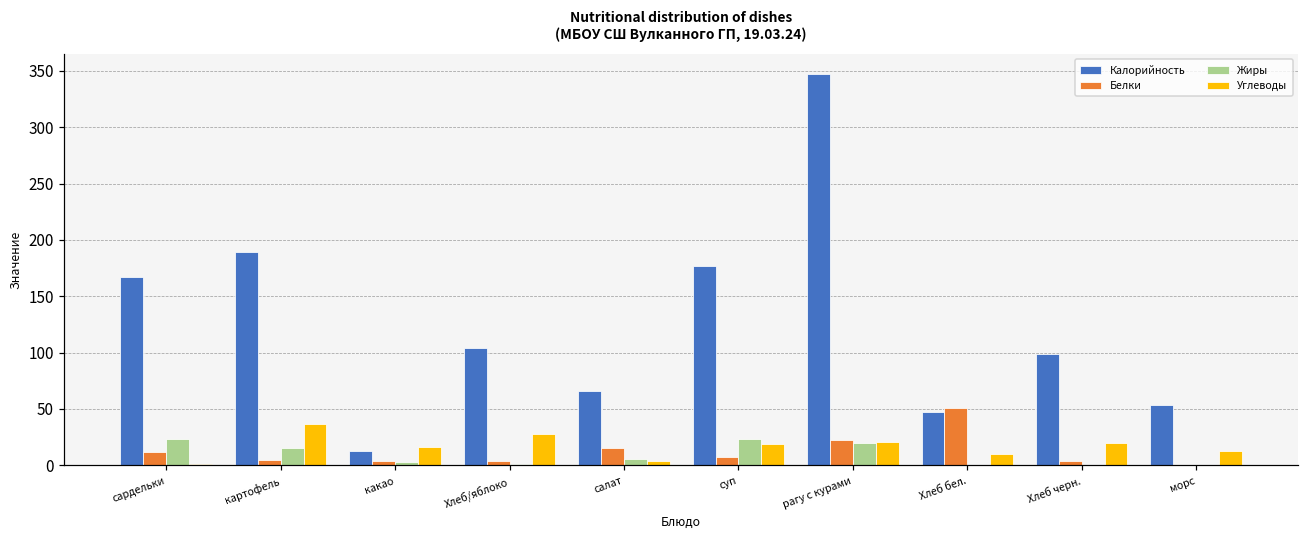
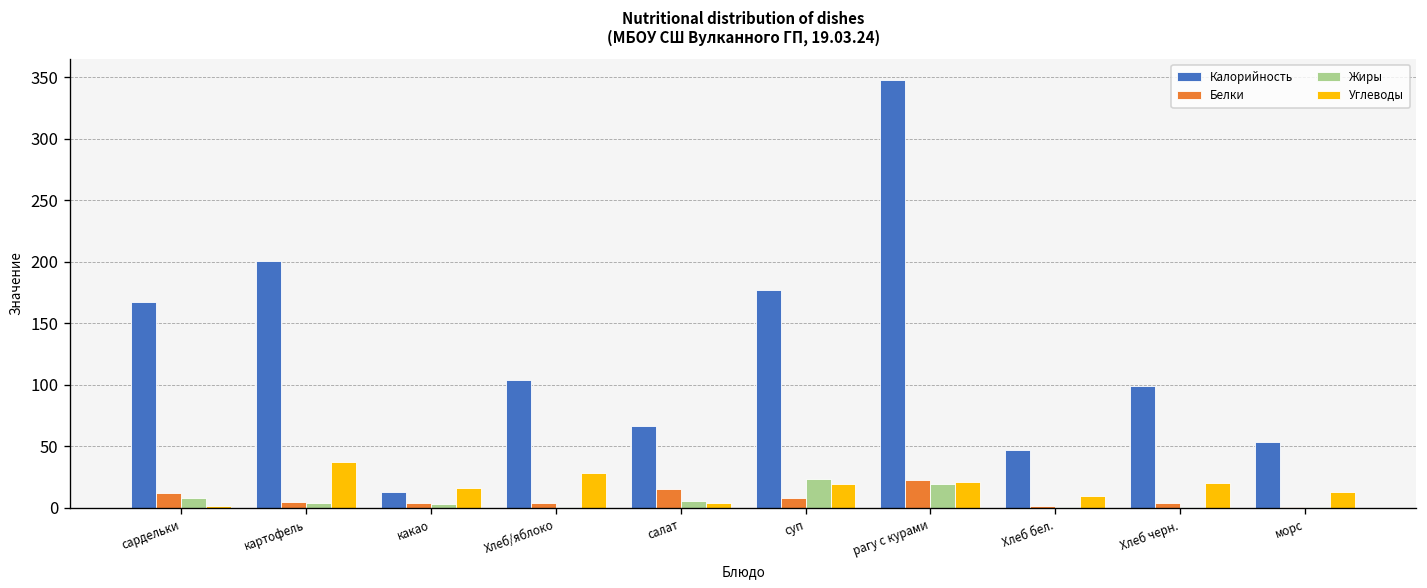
Жиры, сардельки: 23 -> 8
Калорийность, картофель: 189 -> 200
Жиры, картофель: 15 -> 4
Белки, Хлеб бел.: 50 -> 2
